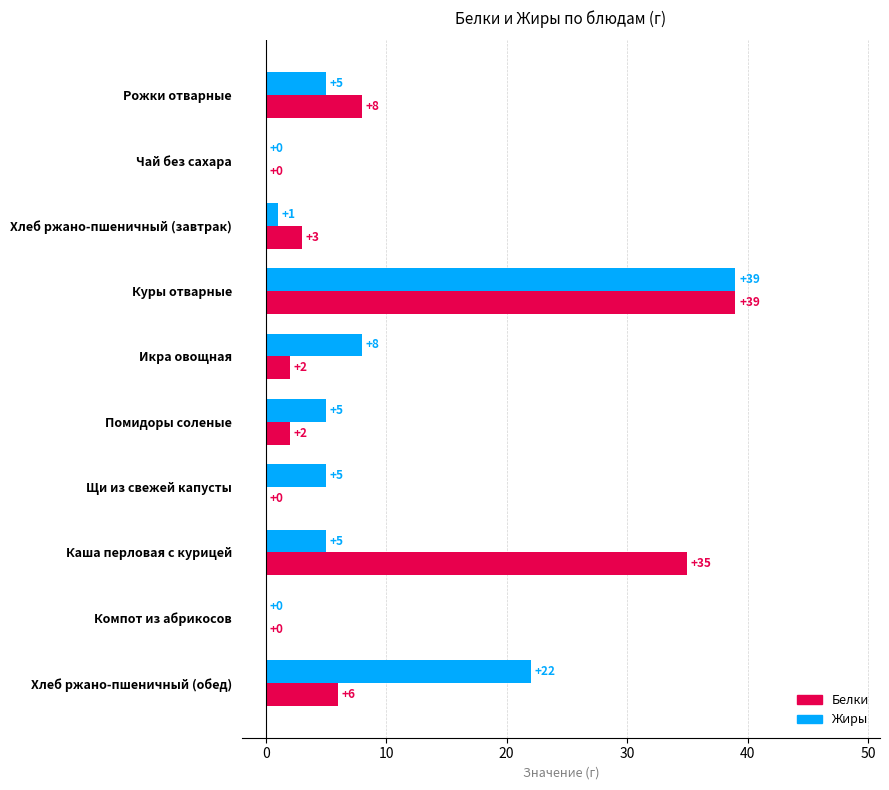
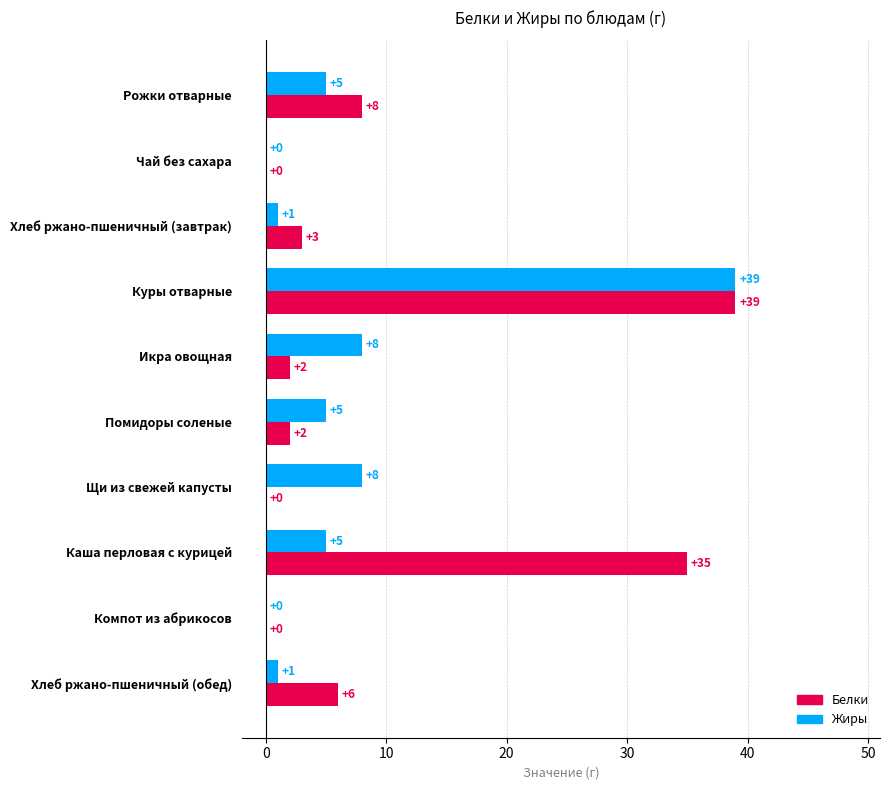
Жиры, Щи из свежей капусты: +5 -> +8
Жиры, Хлеб ржано-пшеничный (обед): +22 -> +1
